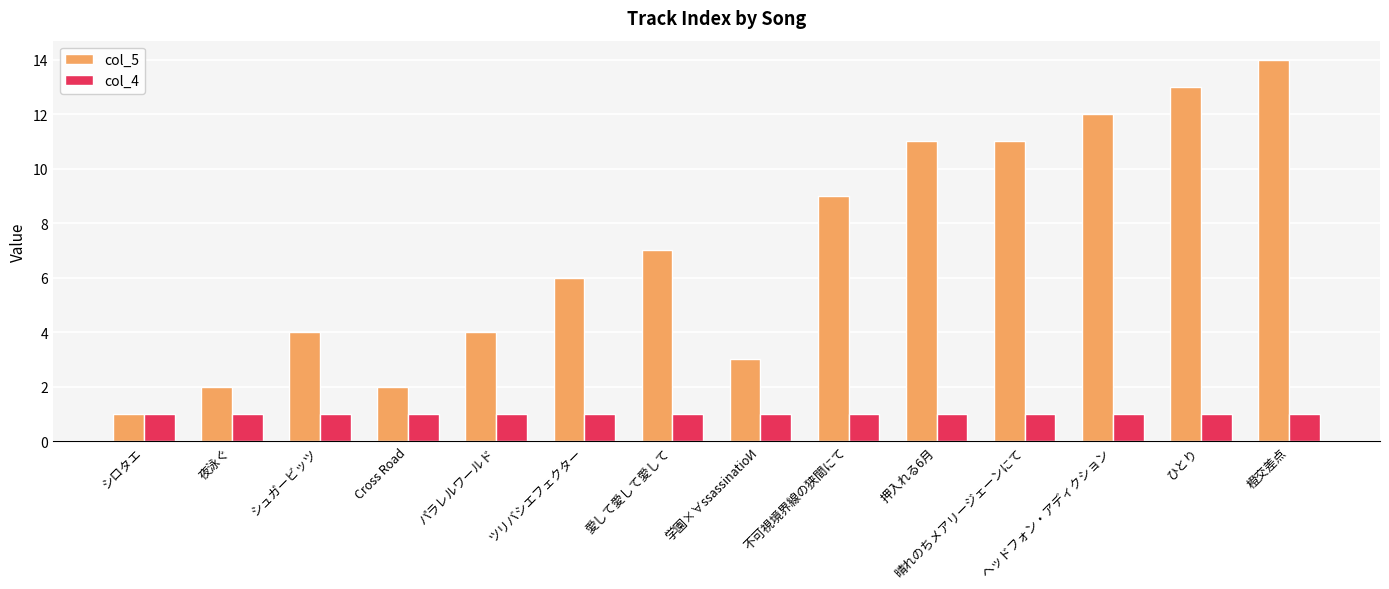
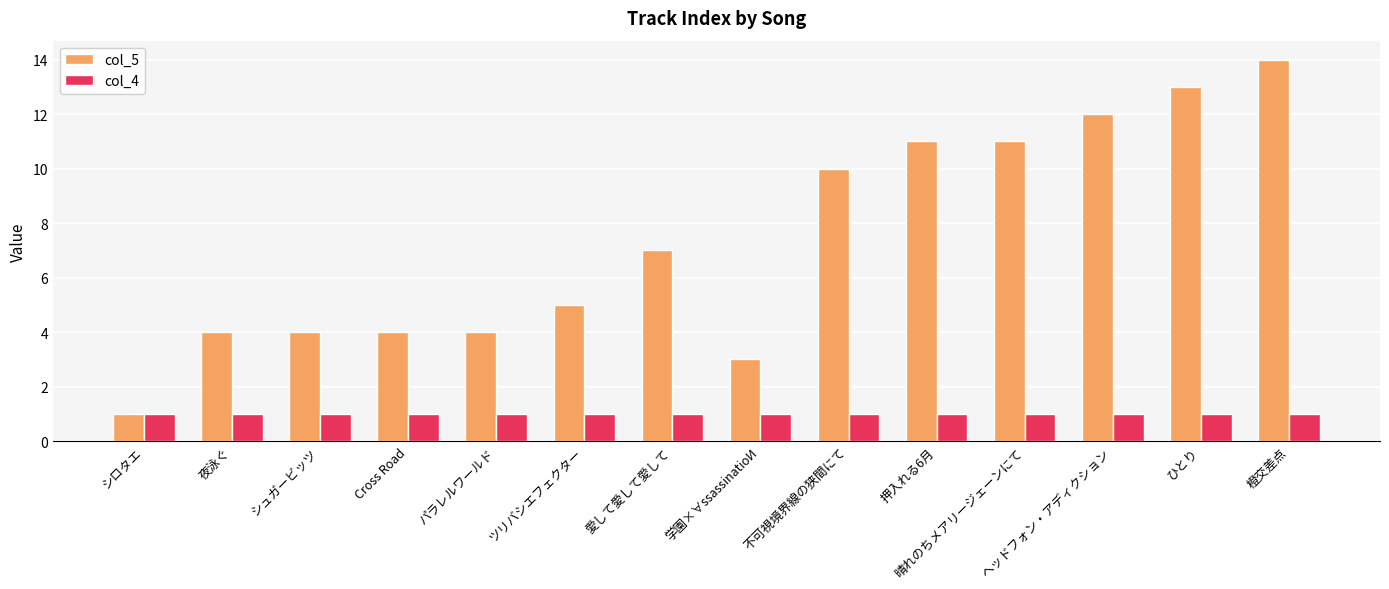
col_5, 夜泳ぐ: 2 -> 4
col_5, Cross Road: 2 -> 4
col_5, ツリバシエフェクター: 6 -> 5
col_5, 不可視境界線の狭間にて: 9 -> 10
